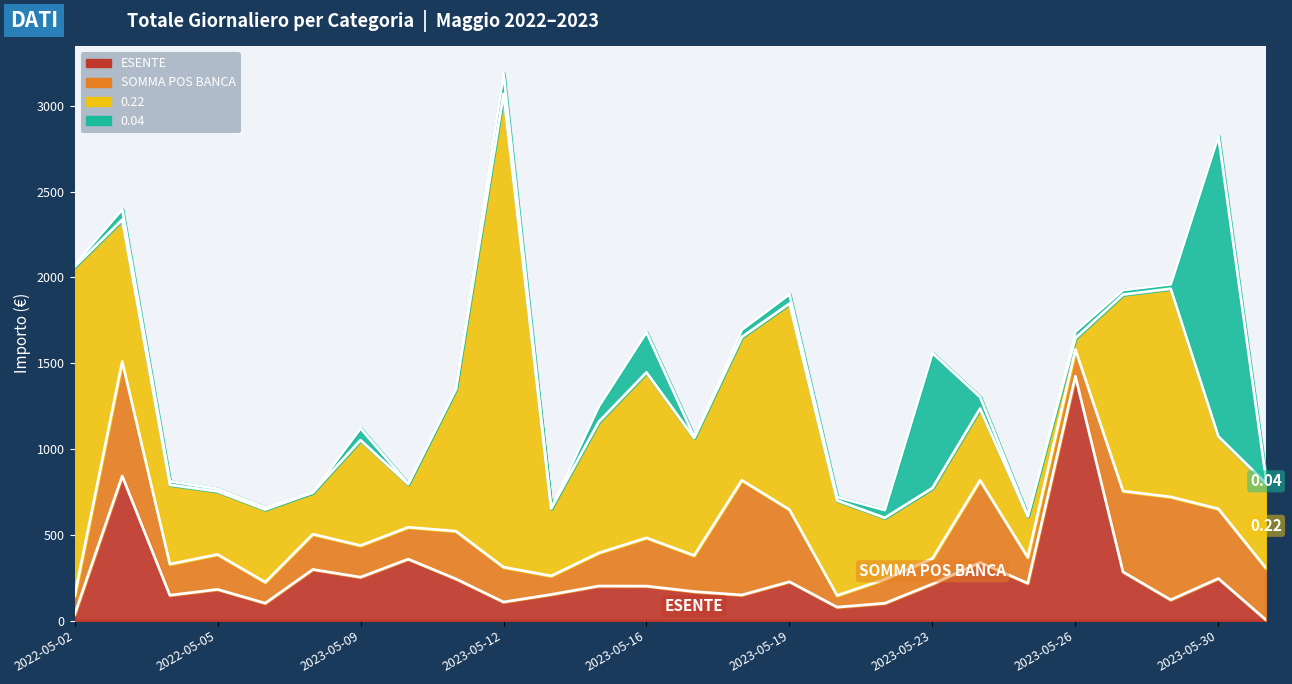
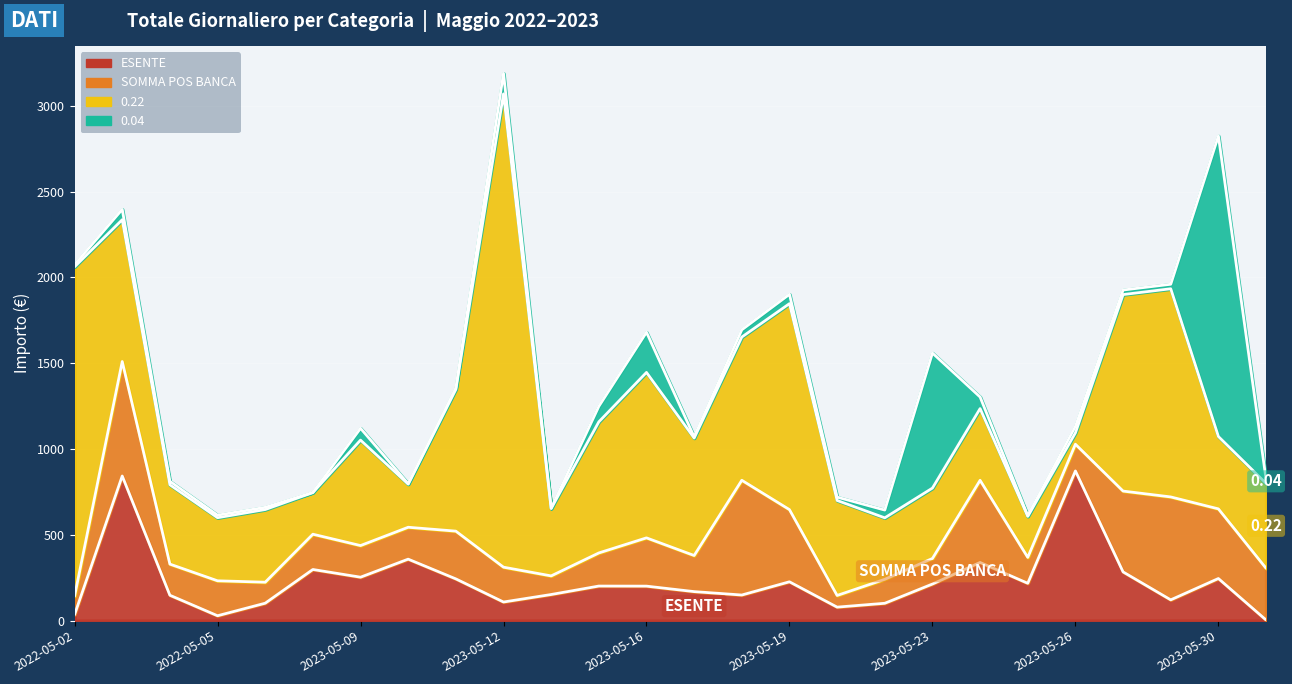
ESENTE, 2022-05-05: 180 -> 30
ESENTE, 2023-05-26: 1420 -> 870
